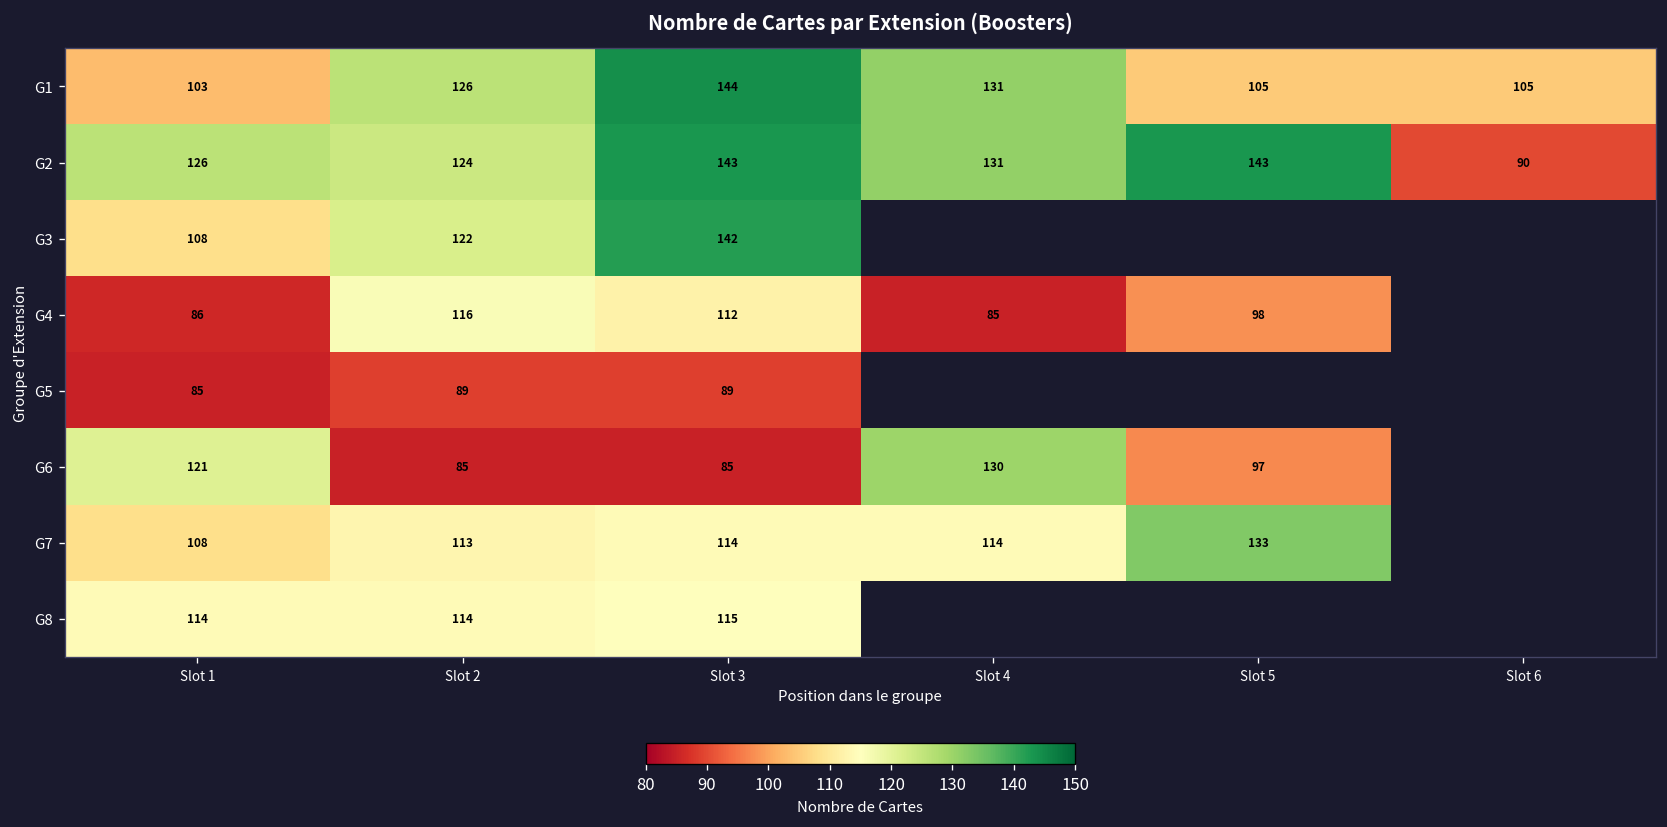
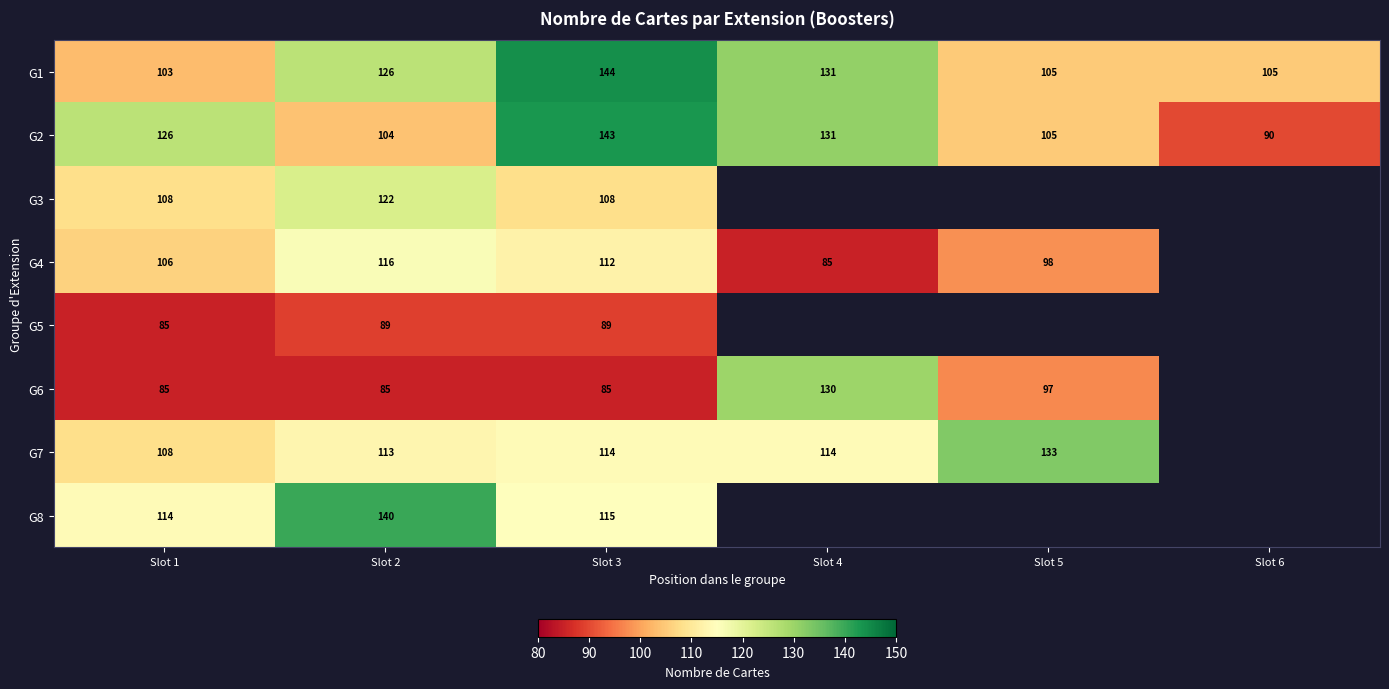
G2, Slot 2: 124 -> 104
G2, Slot 5: 143 -> 105
G3, Slot 3: 142 -> 108
G4, Slot 1: 86 -> 106
G6, Slot 1: 121 -> 85
G8, Slot 2: 114 -> 140
